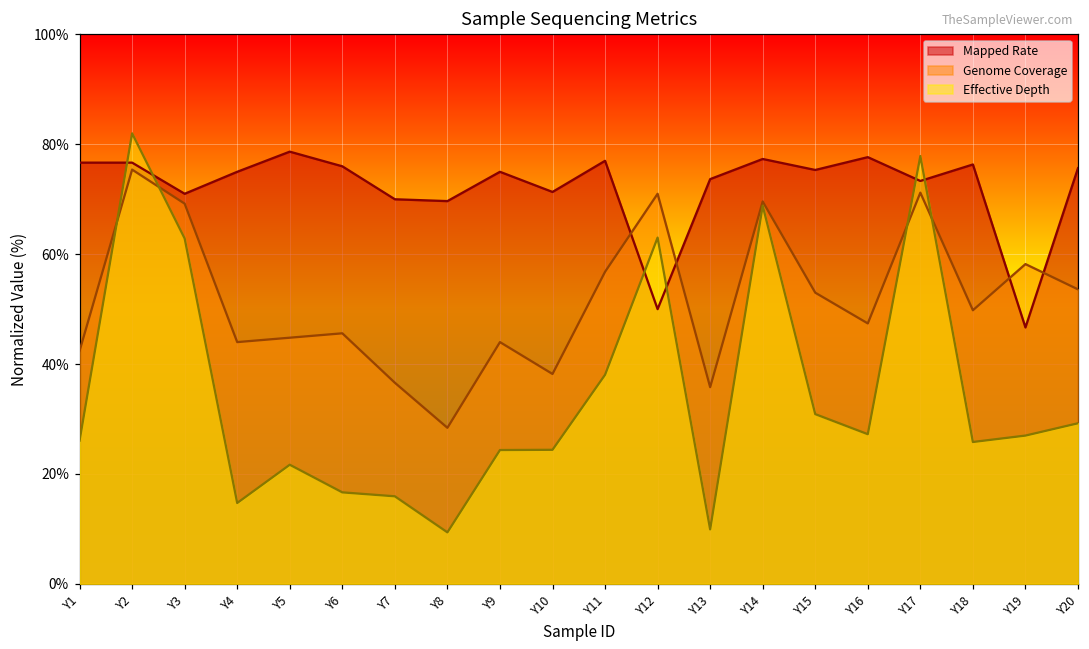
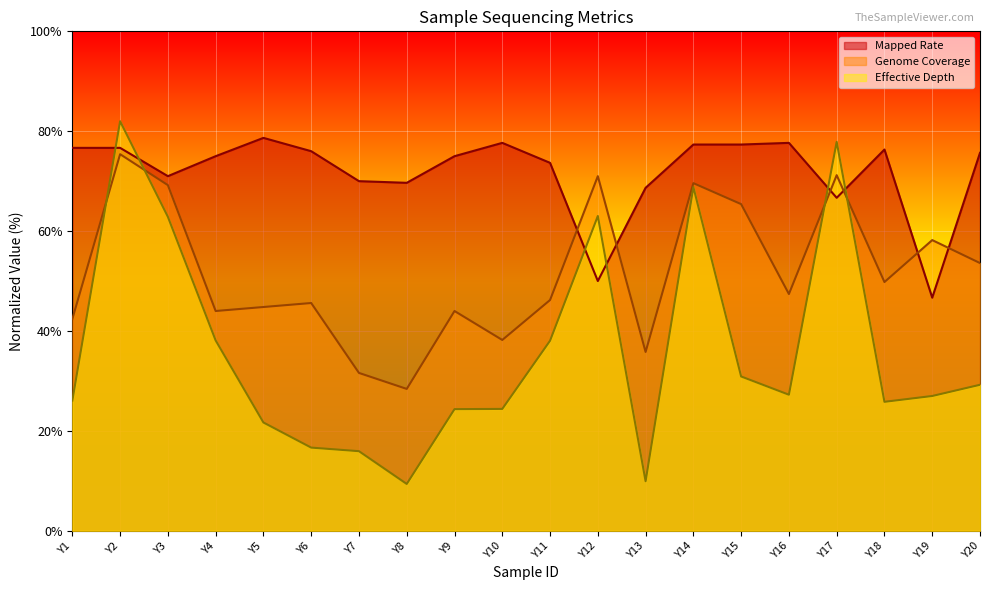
Effective Depth, Y4: 15% -> 38%
Genome Coverage, Y7: 37% -> 32%
Mapped Rate, Y10: 71% -> 78%
Mapped Rate, Y11: 77% -> 74%
Genome Coverage, Y11: 57% -> 46%
Mapped Rate, Y13: 74% -> 69%
Mapped Rate, Y15: 75% -> 77%
Genome Coverage, Y15: 53% -> 65%
Mapped Rate, Y17: 73% -> 67%
